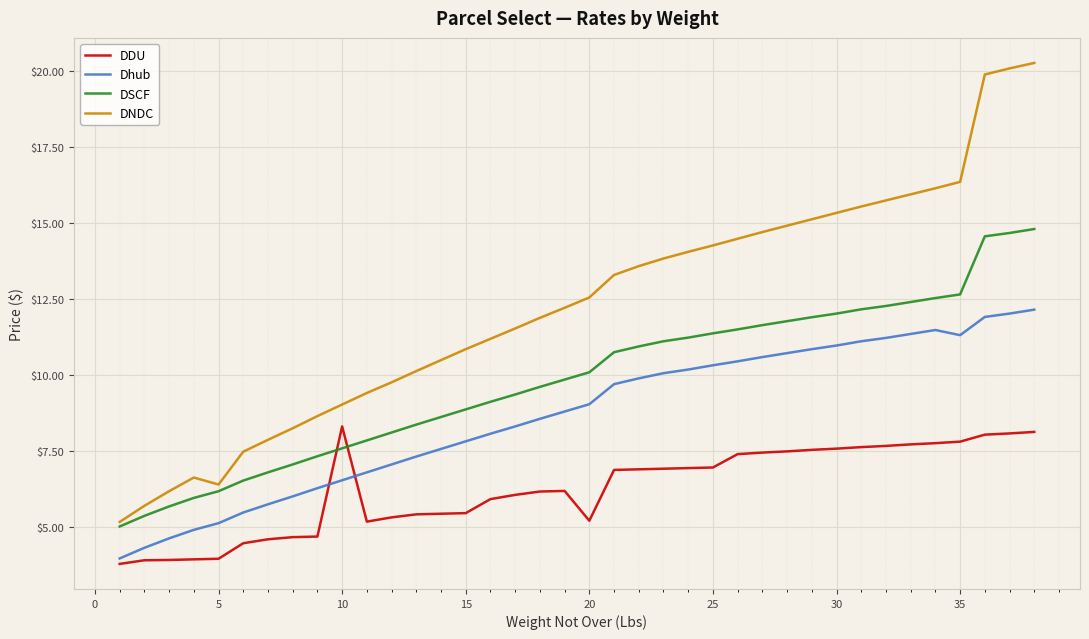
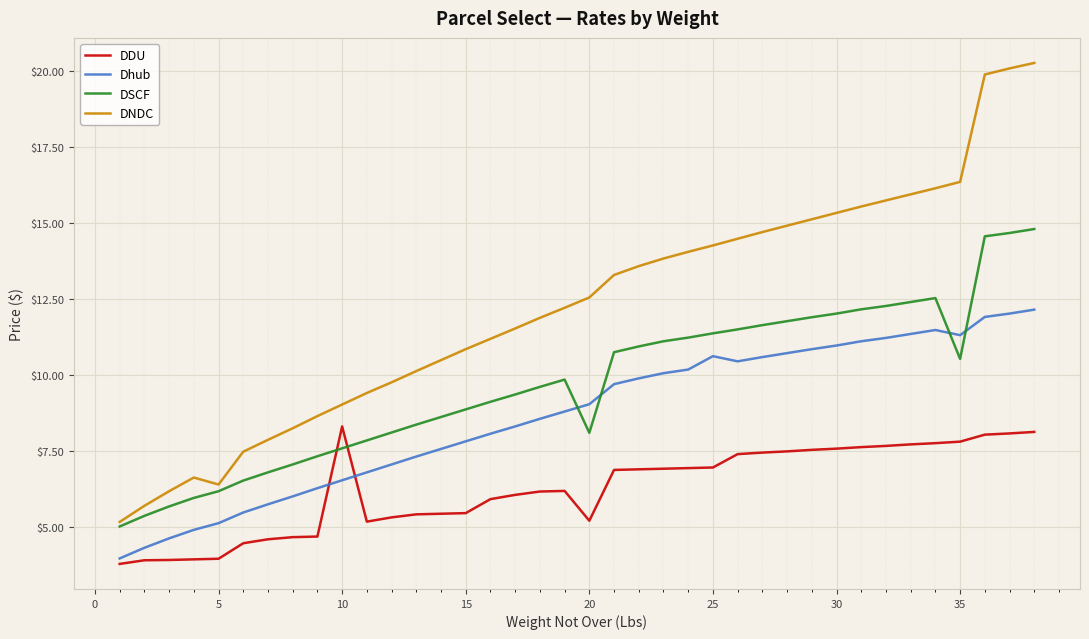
DSCF, 20: $10.1 -> $8.1
Dhub, 25: $10.3 -> $10.6
DSCF, 35: $12.6 -> $10.5
